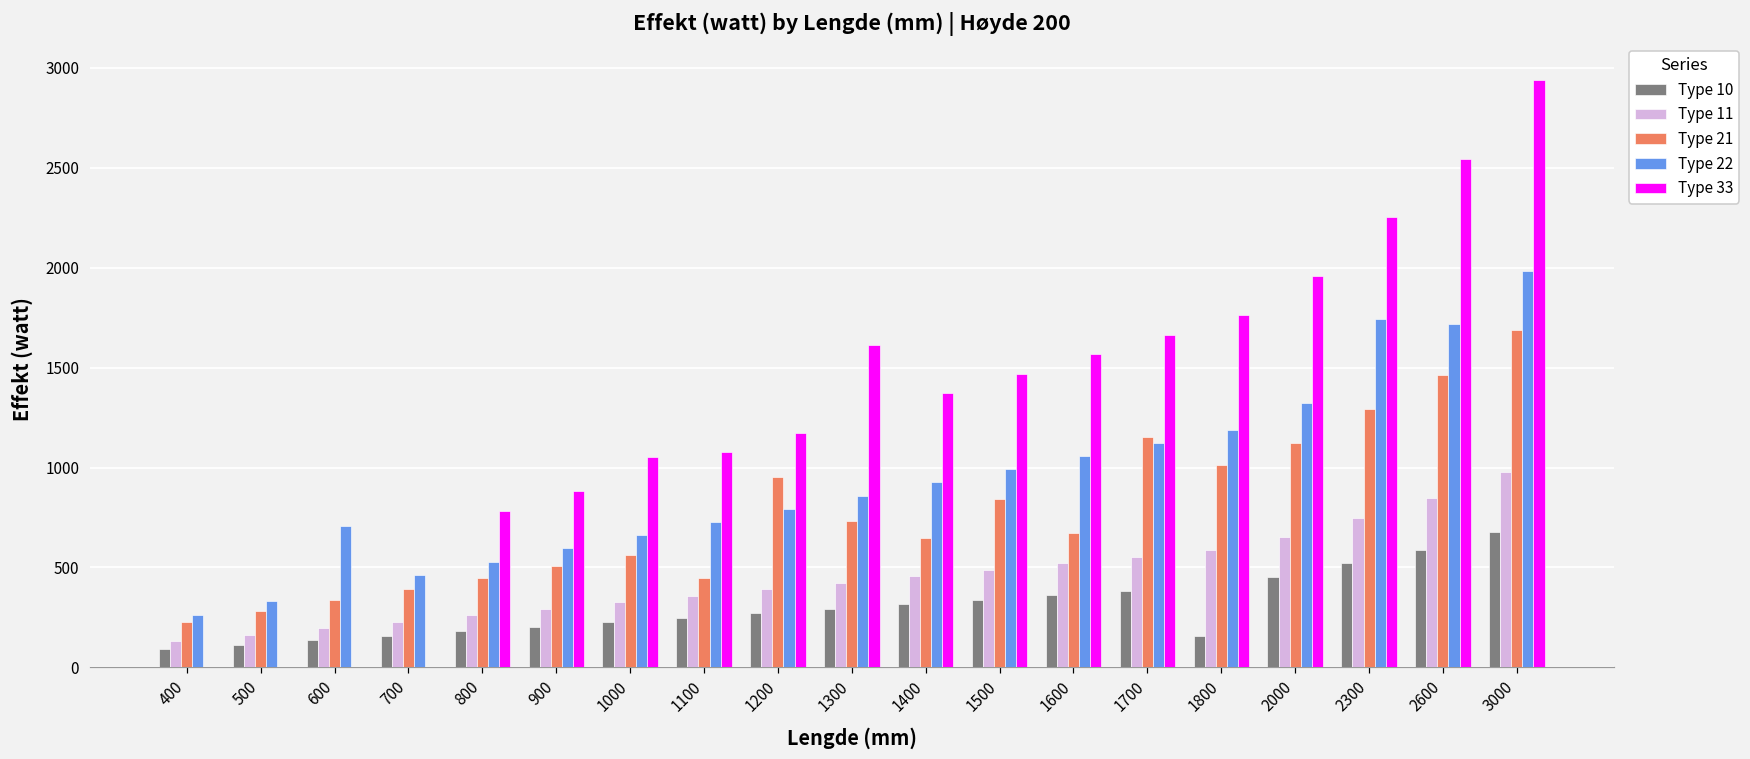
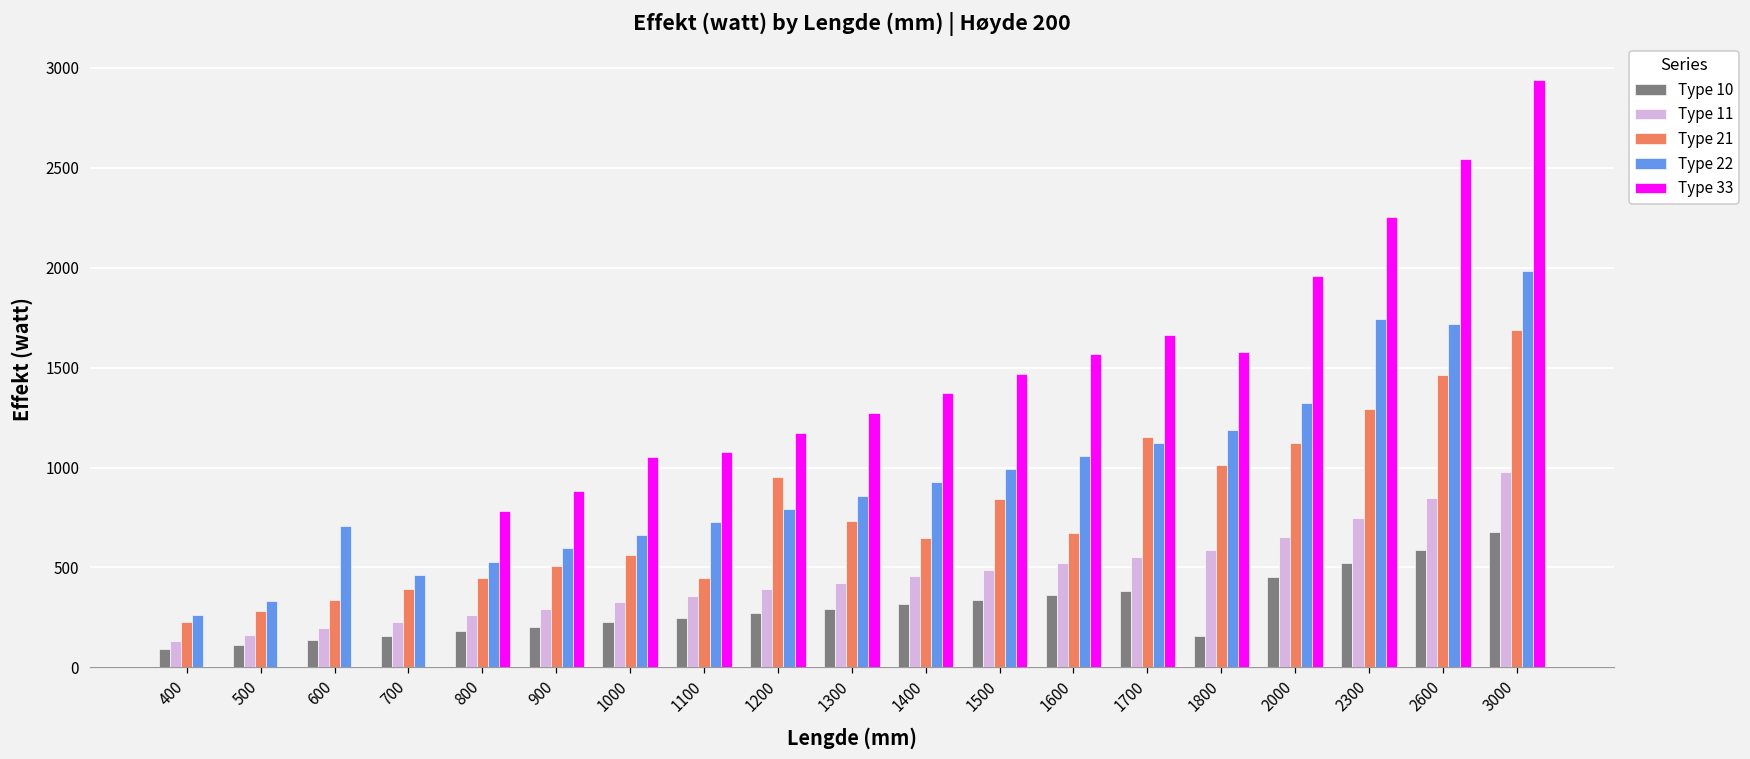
Type 33, 1300: 1610 -> 1270
Type 33, 1800: 1760 -> 1580
